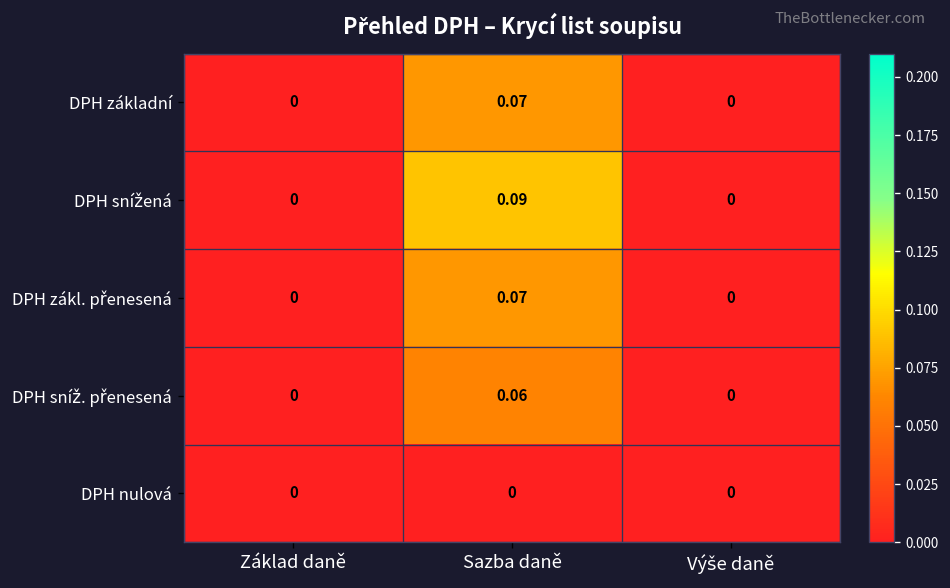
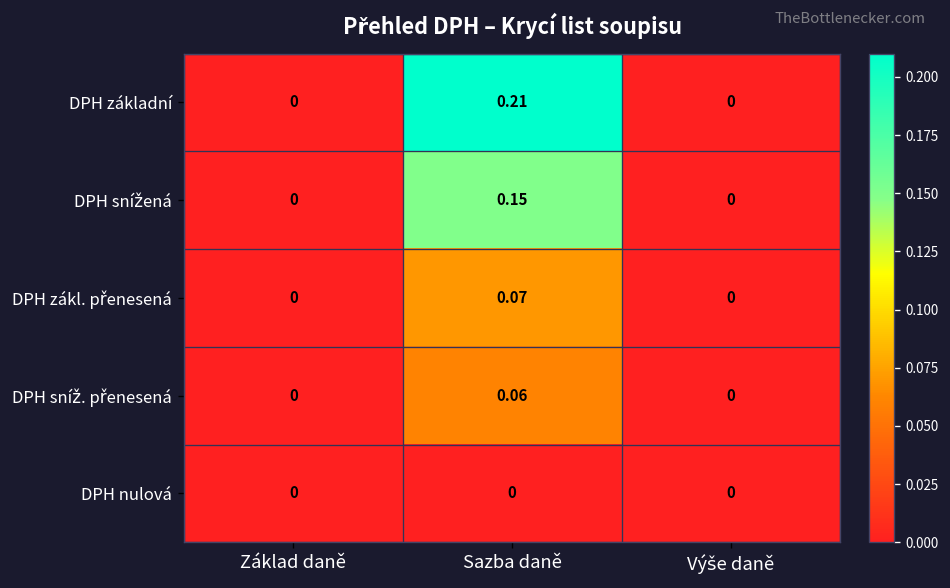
DPH základní, Sazba daně: 0.07 -> 0.21
DPH snížená, Sazba daně: 0.09 -> 0.15
